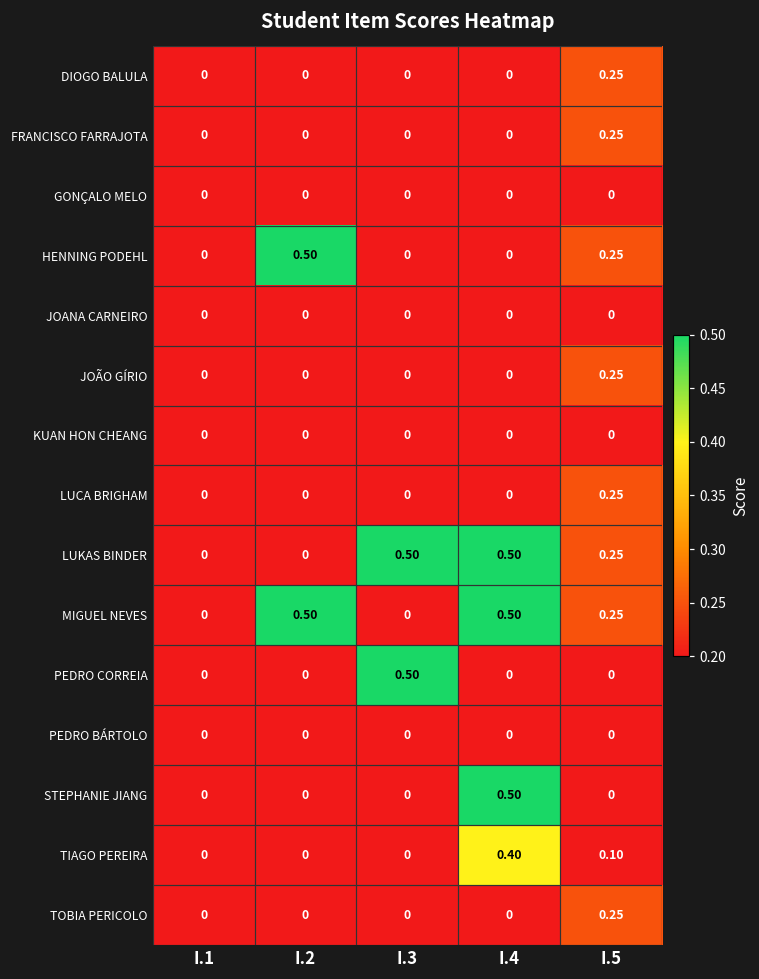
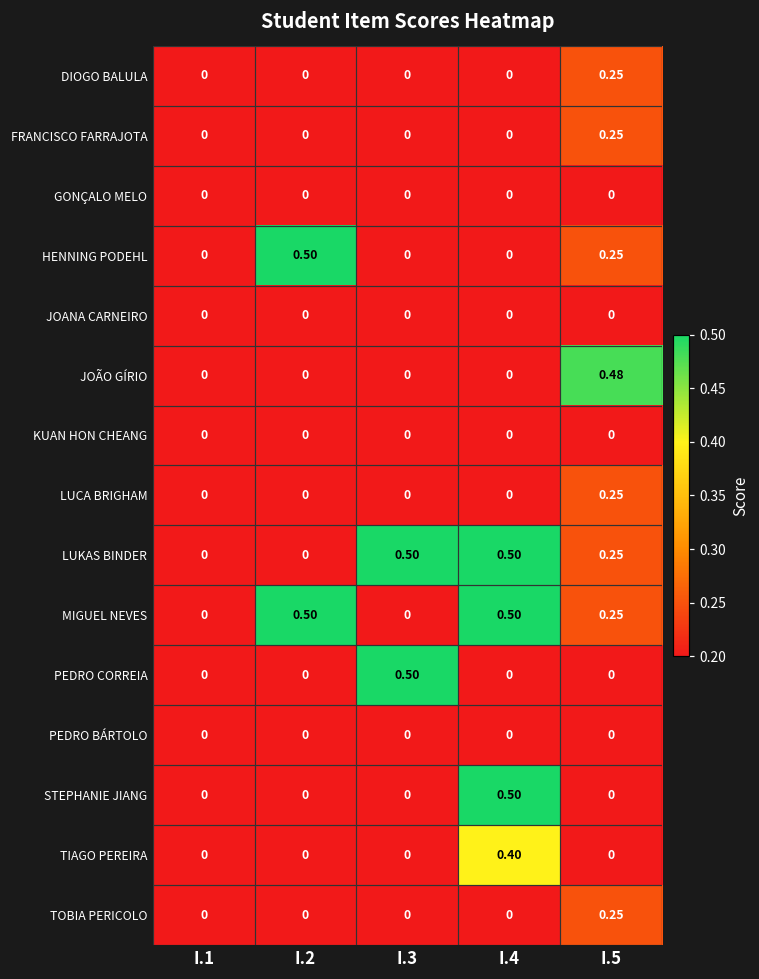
JOÃO GÍRIO, I.5: 0.25 -> 0.48
TIAGO PEREIRA, I.5: 0.10 -> 0
